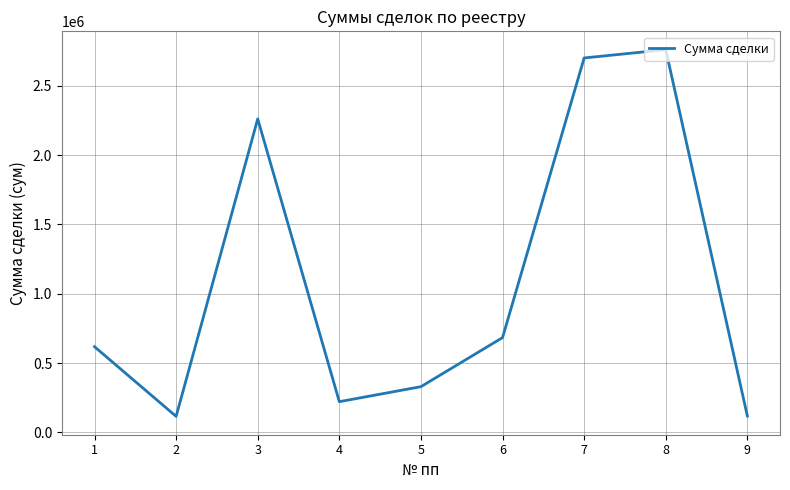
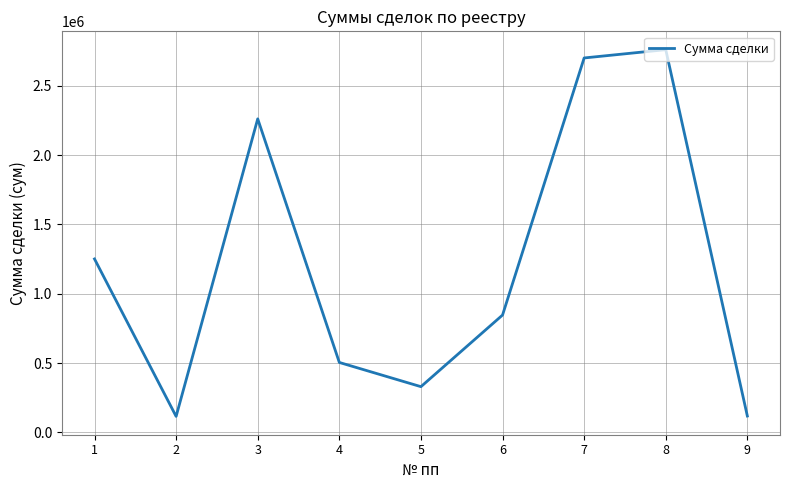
1: 620000 -> 1250000
4: 220000 -> 500000
6: 680000 -> 850000
